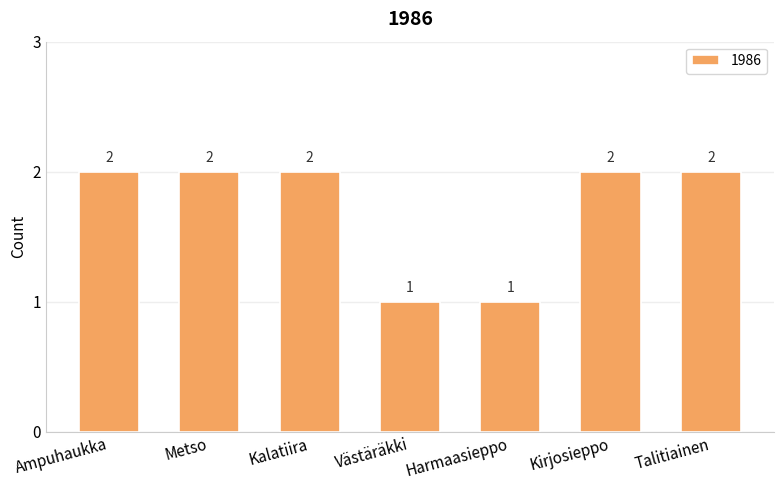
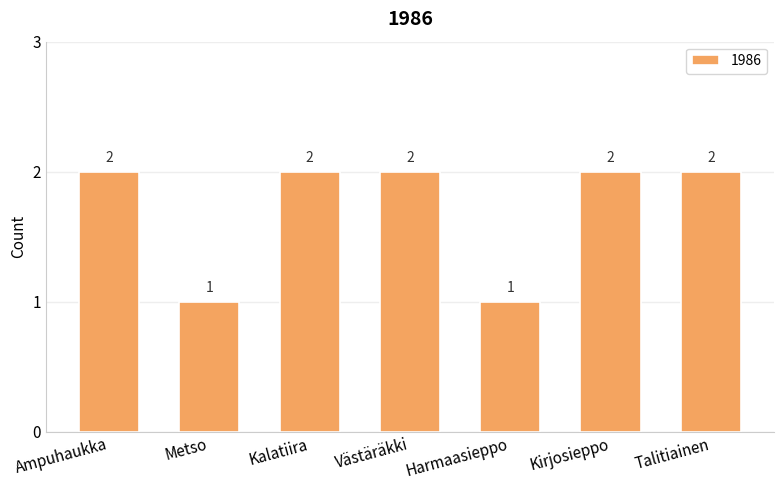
Metso: 2 -> 1
Västäräkki: 1 -> 2
